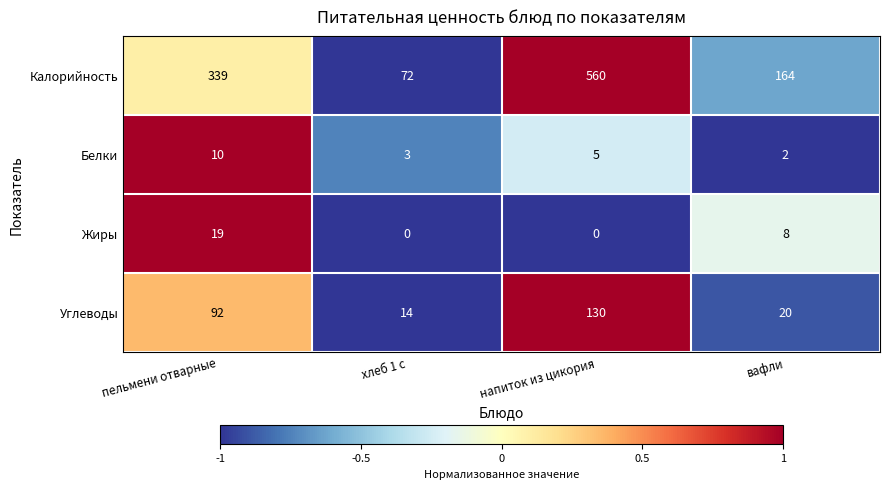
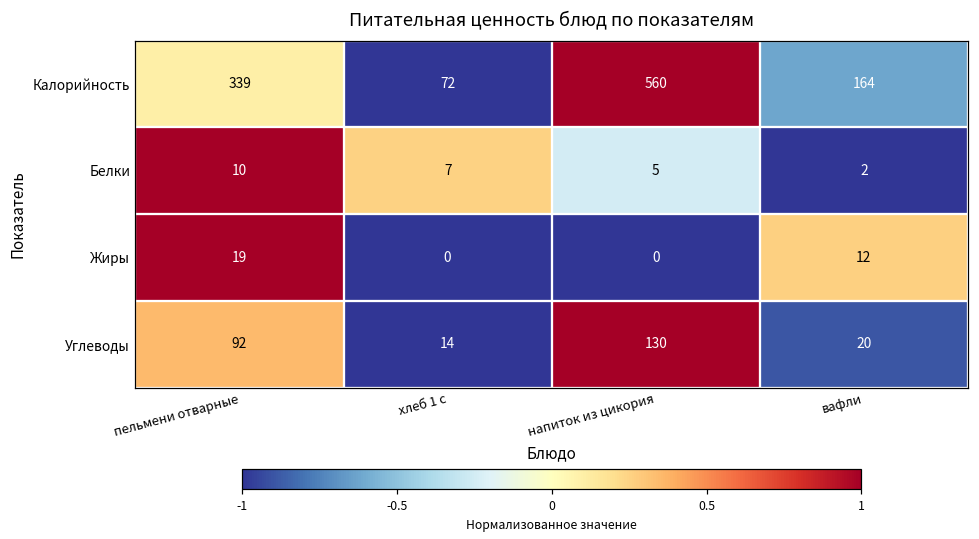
Белки, хлеб 1 с: 3 -> 7
Жиры, вафли: 8 -> 12
